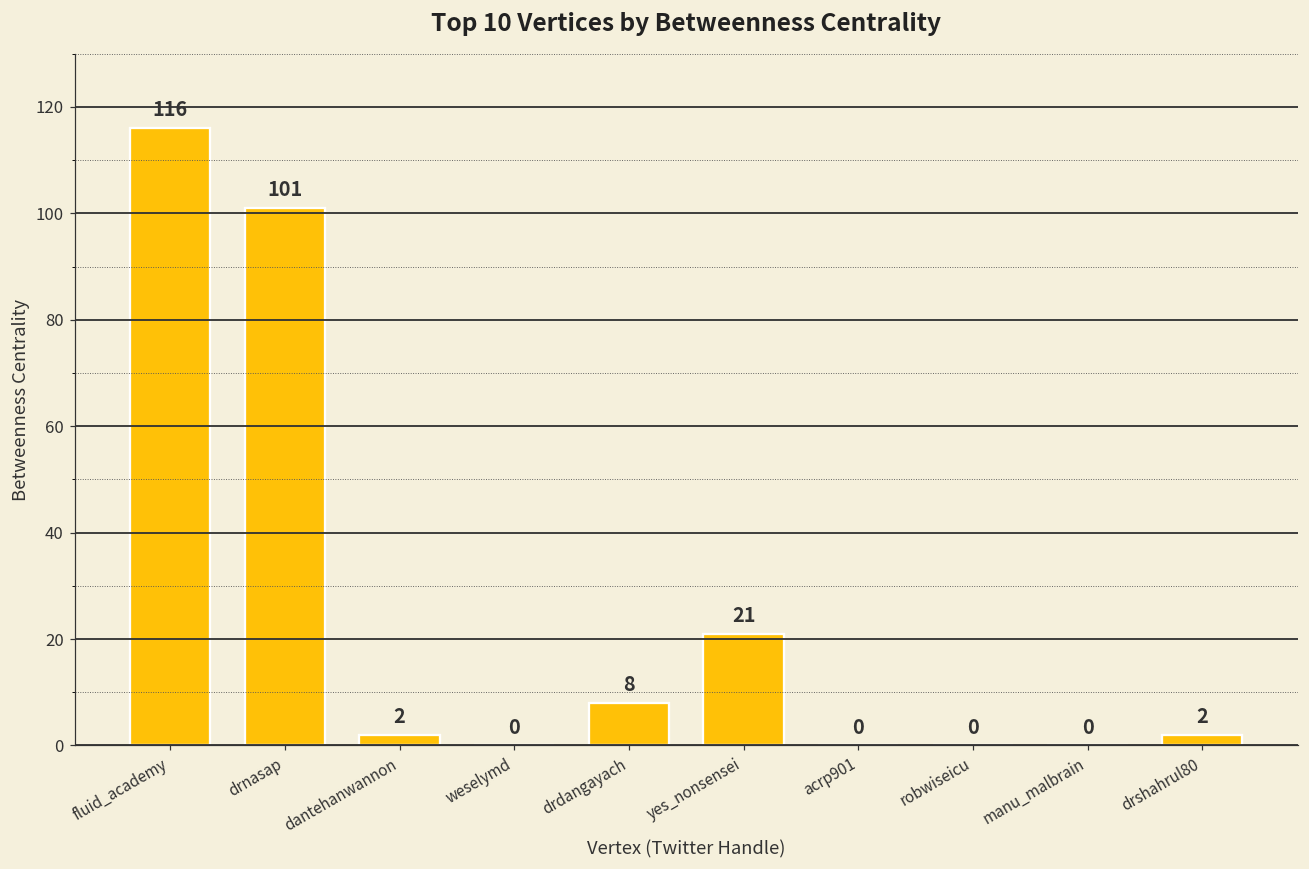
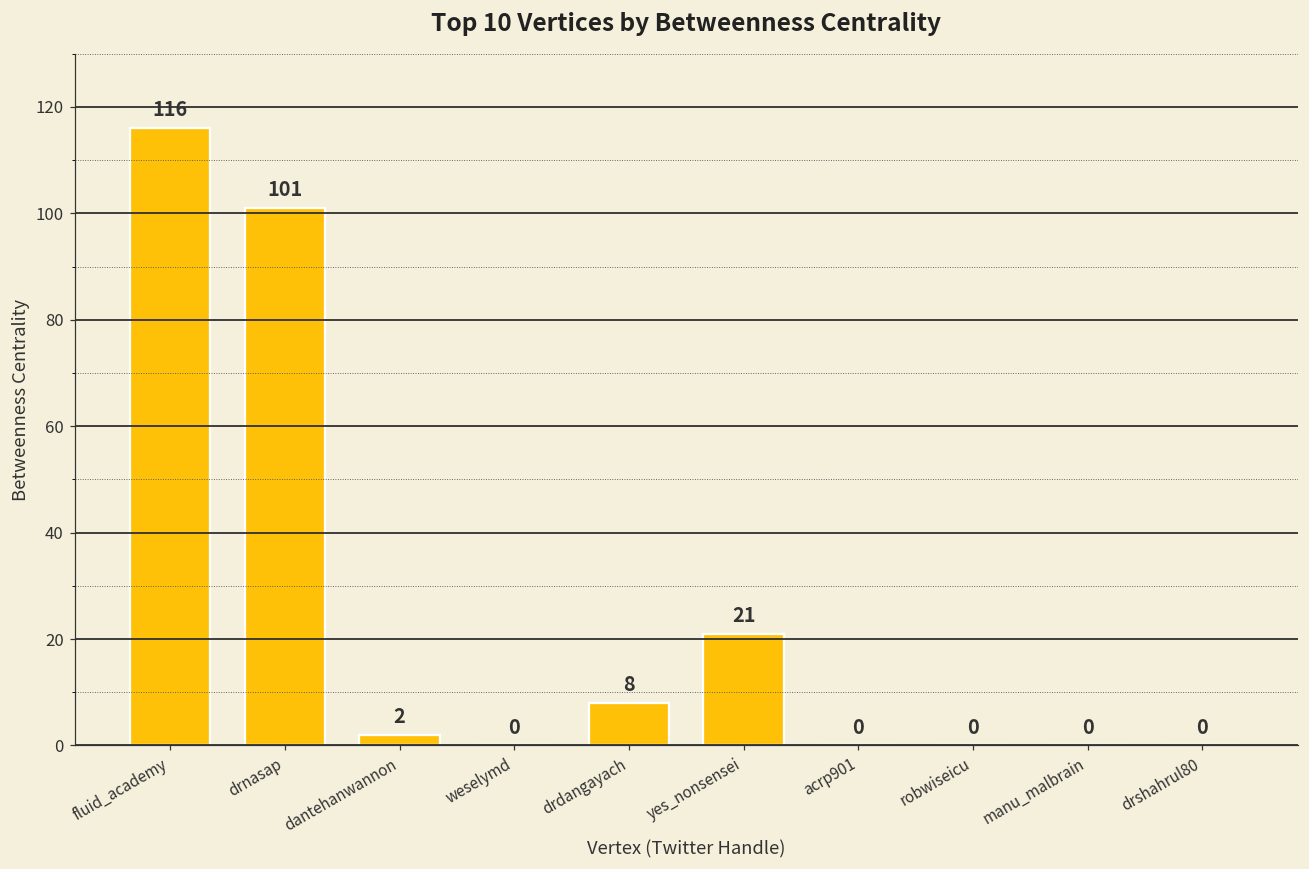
drshahrul80: 2 -> 0
